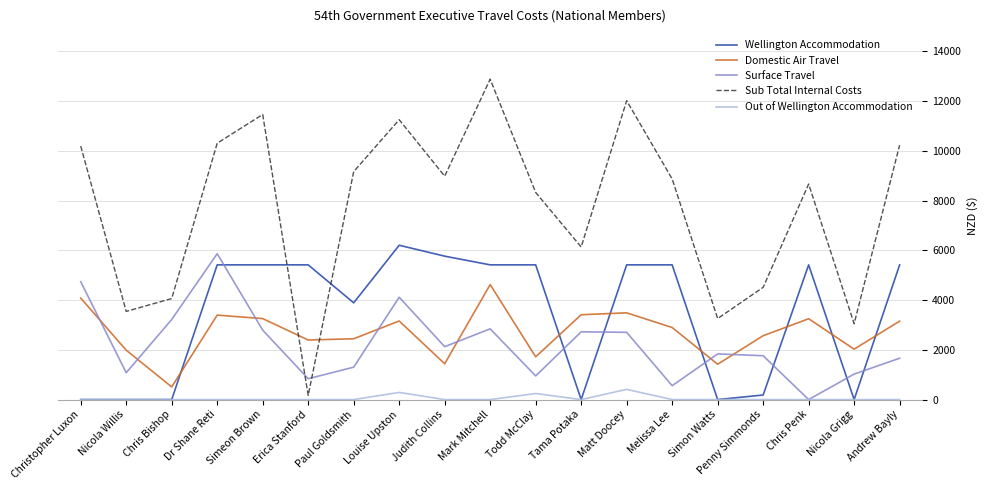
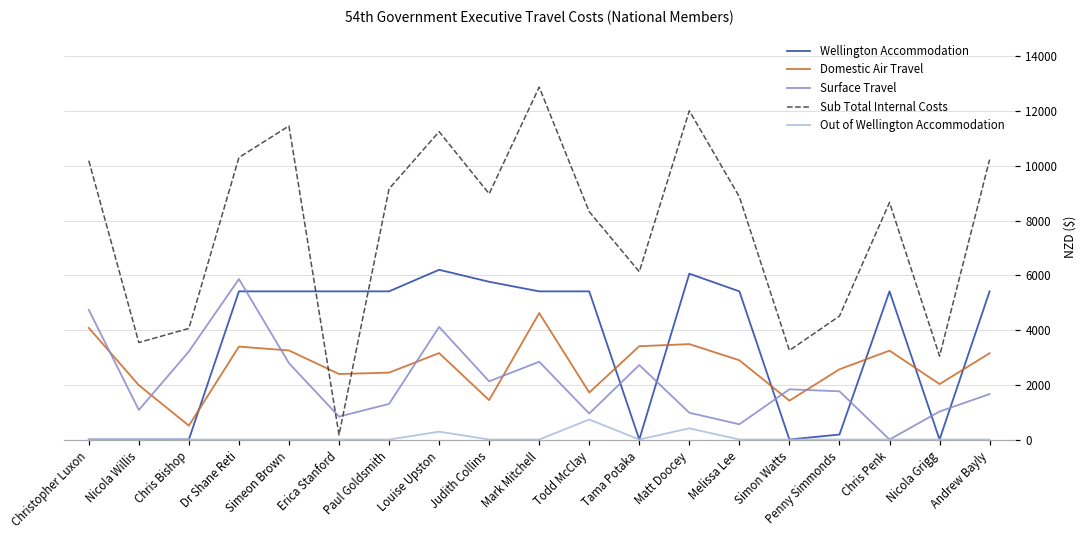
Wellington Accommodation, Paul Goldsmith: 3900 -> 5400
Out of Wellington Accommodation, Todd McClay: 200 -> 700
Wellington Accommodation, Matt Doocey: 5400 -> 6100
Surface Travel, Matt Doocey: 2700 -> 1000
